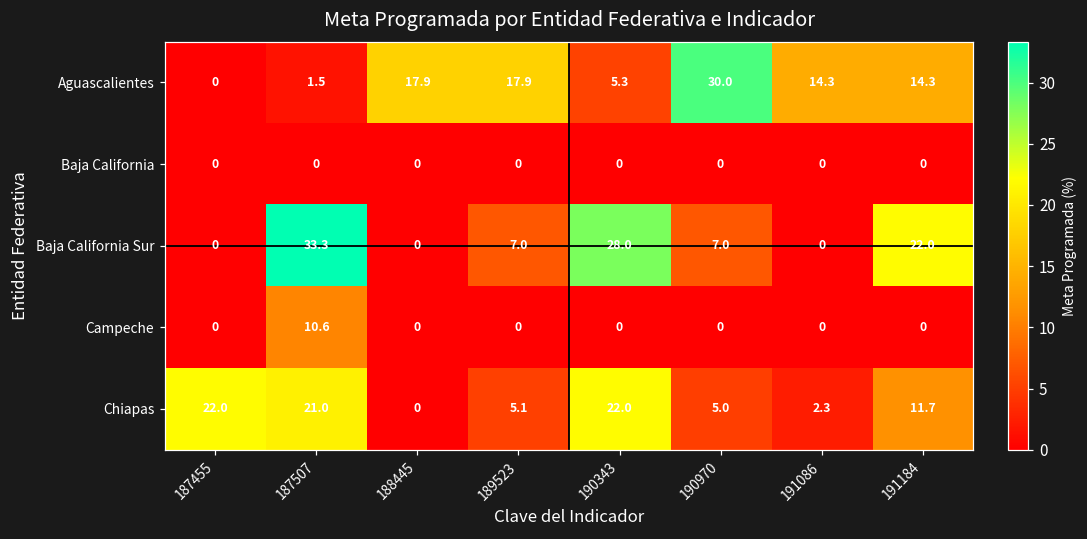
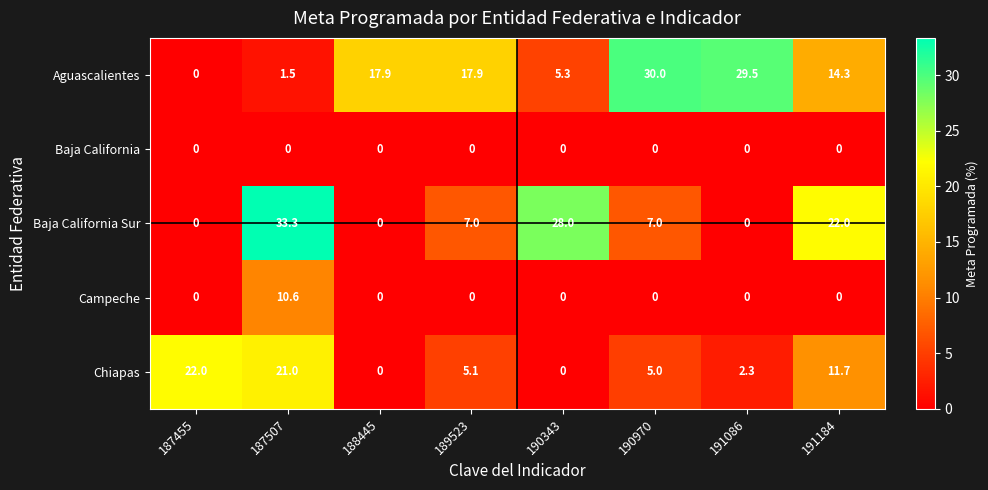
Aguascalientes, 191086: 14.3 -> 29.5
Chiapas, 190343: 22.0 -> 0
